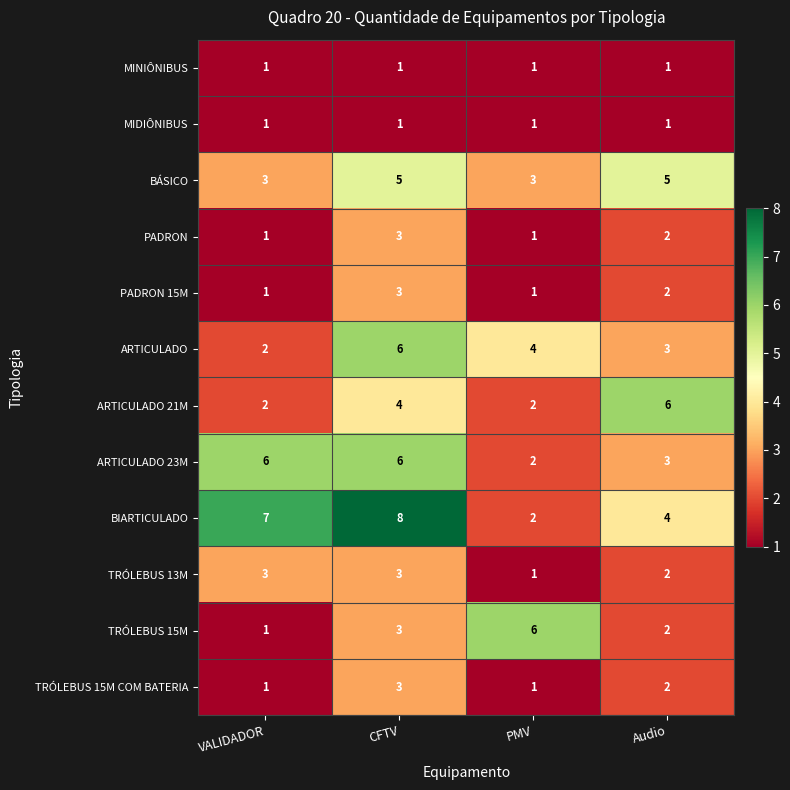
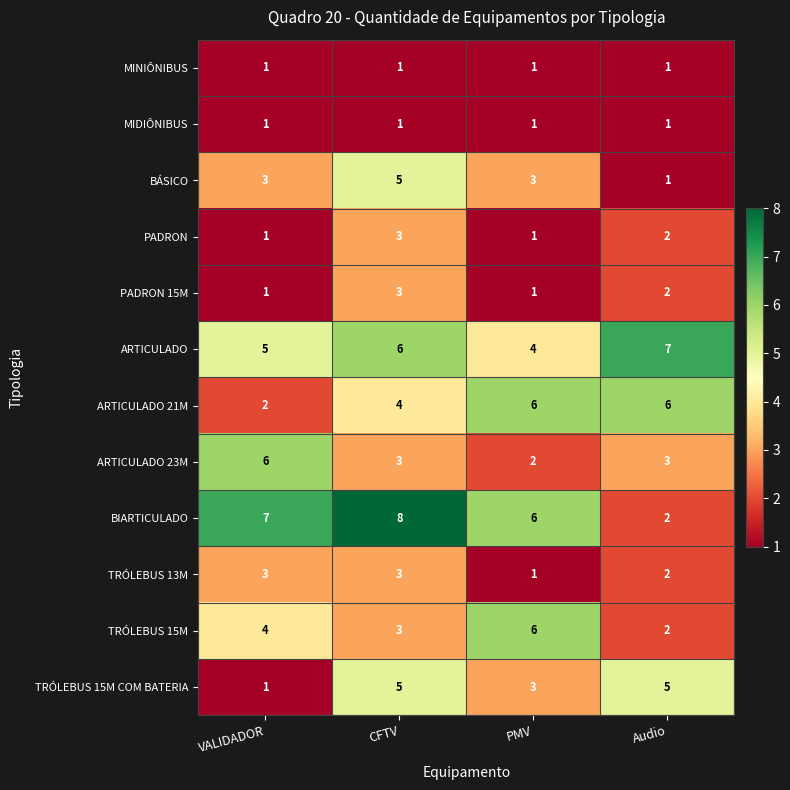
BÁSICO, Audio: 5 -> 1
ARTICULADO, VALIDADOR: 2 -> 5
ARTICULADO, Audio: 3 -> 7
ARTICULADO 21M, PMV: 2 -> 6
ARTICULADO 23M, CFTV: 6 -> 3
BIARTICULADO, PMV: 2 -> 6
BIARTICULADO, Audio: 4 -> 2
TRÓLEBUS 15M, VALIDADOR: 1 -> 4
TRÓLEBUS 15M COM BATERIA, CFTV: 3 -> 5
TRÓLEBUS 15M COM BATERIA, PMV: 1 -> 3
TRÓLEBUS 15M COM BATERIA, Audio: 2 -> 5
